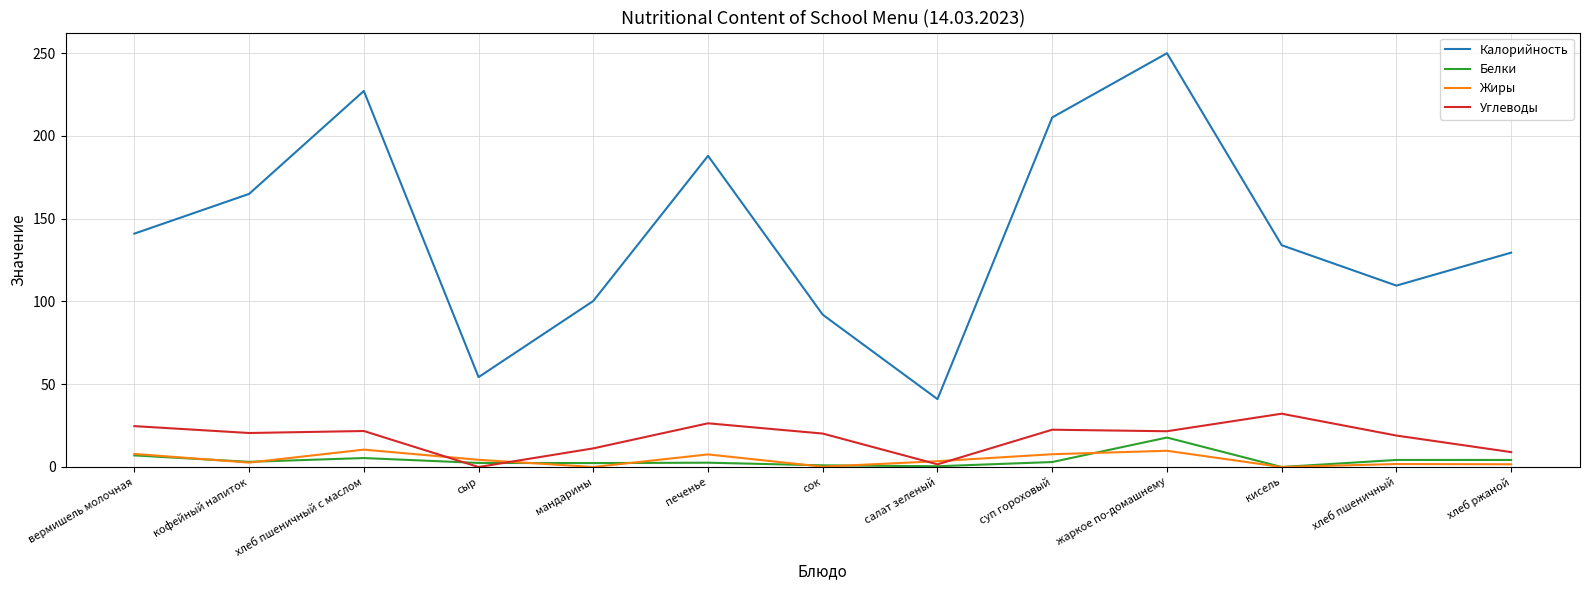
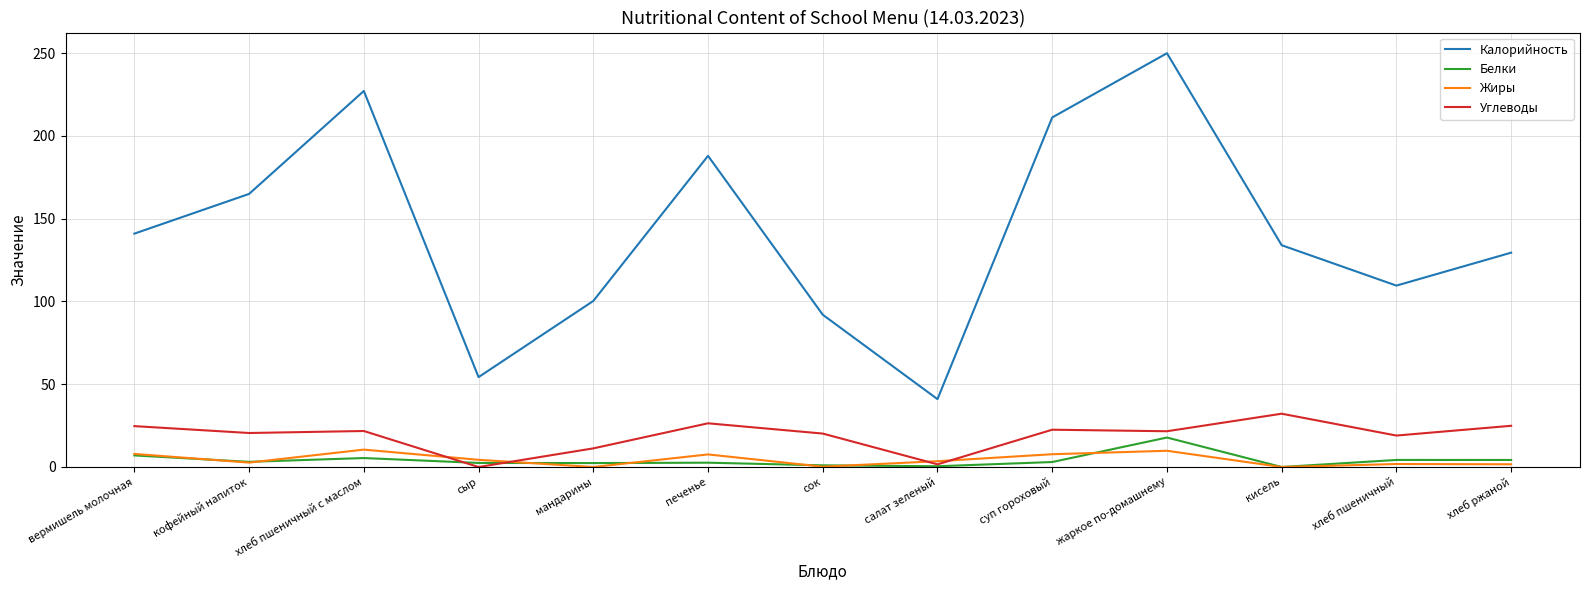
Углеводы, хлеб ржаной: 9 -> 25
